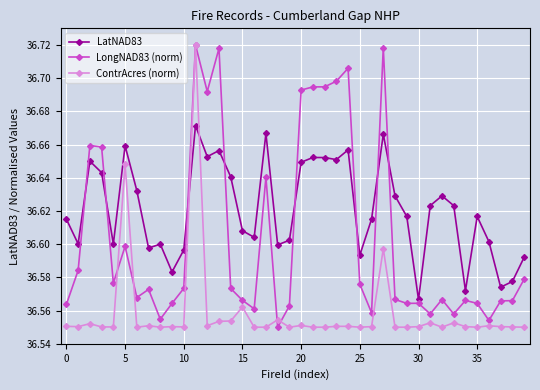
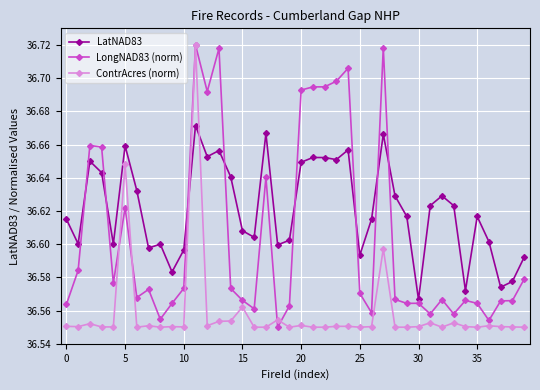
LongNAD83 (norm), 5: 36.599 -> 36.622
LongNAD83 (norm), 25: 36.576 -> 36.570
